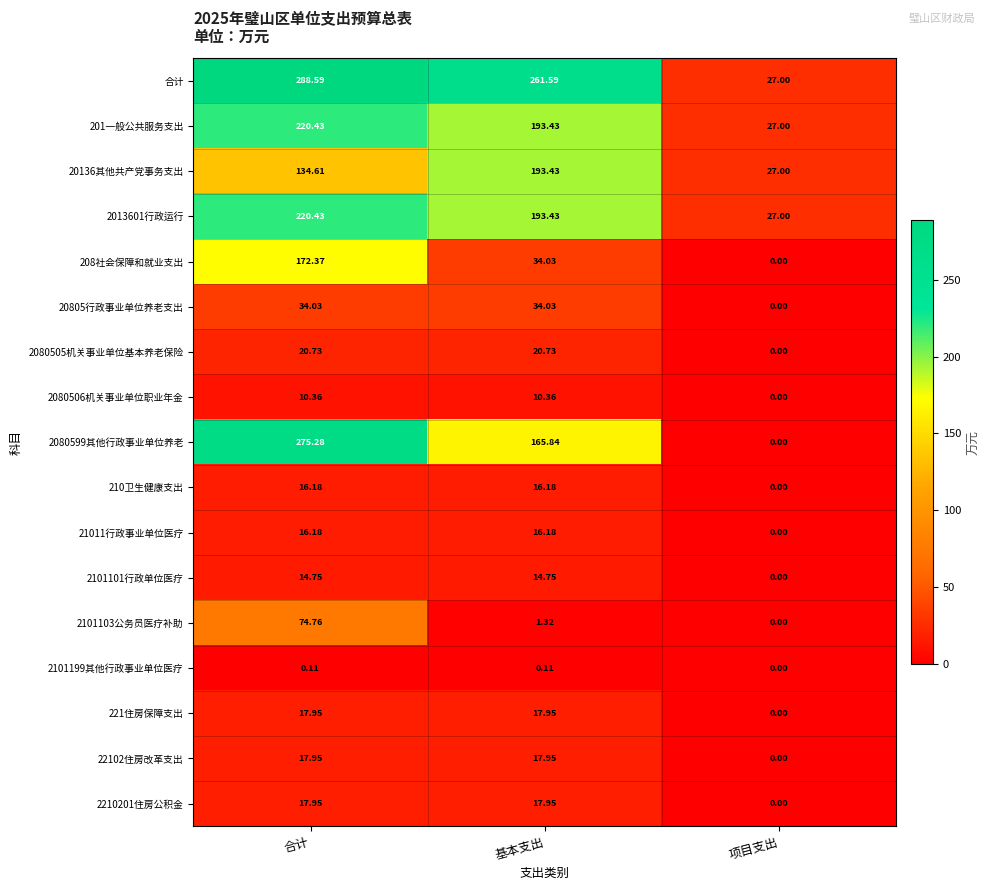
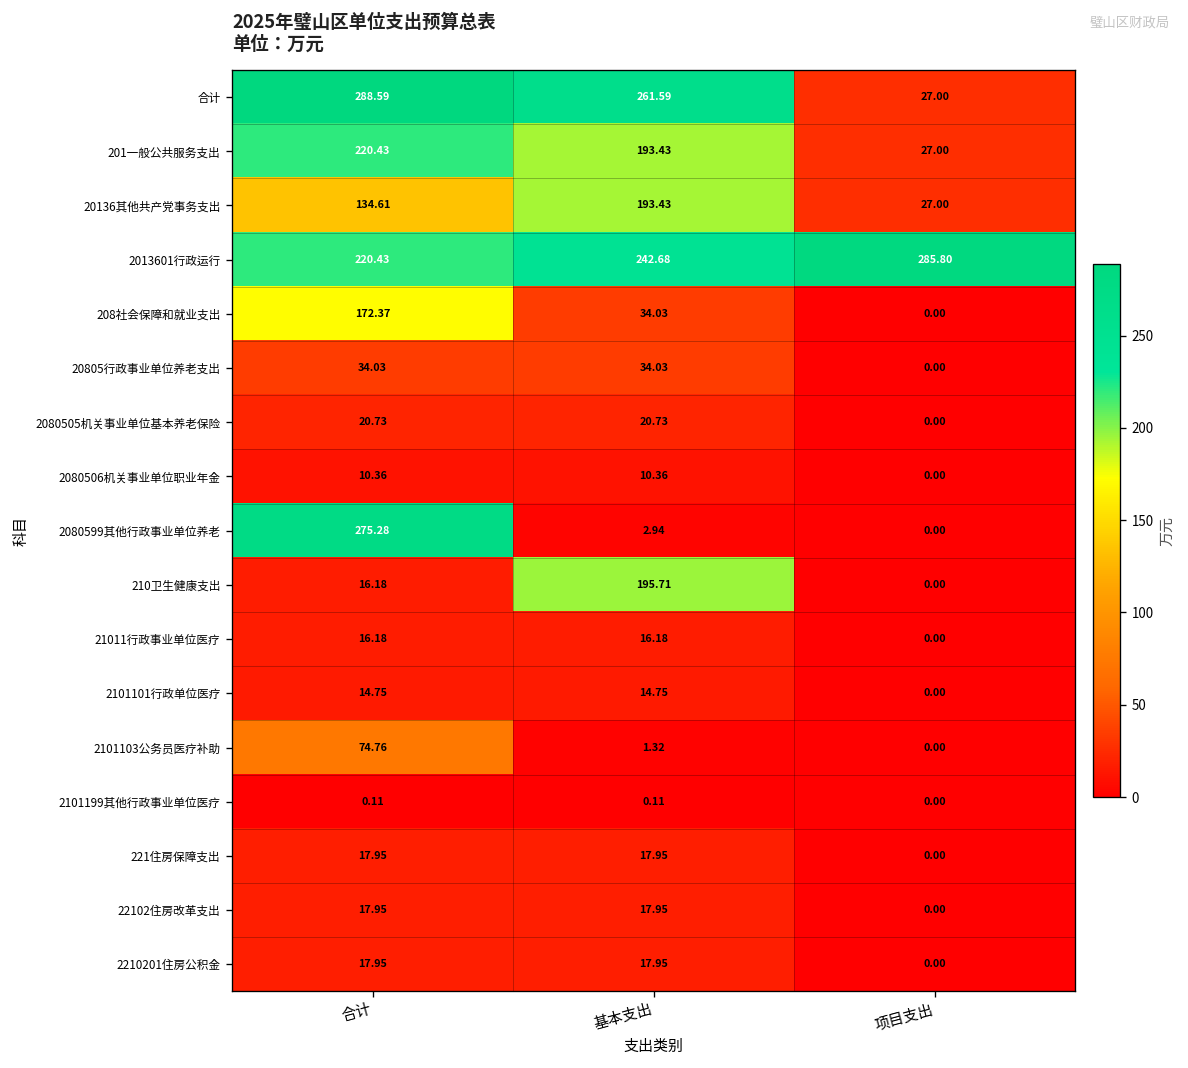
2013601行政运行, 基本支出: 193.43 -> 242.68
2013601行政运行, 项目支出: 27.00 -> 285.80
2080599其他行政事业单位养老, 基本支出: 165.84 -> 2.94
210卫生健康支出, 基本支出: 16.18 -> 195.71
